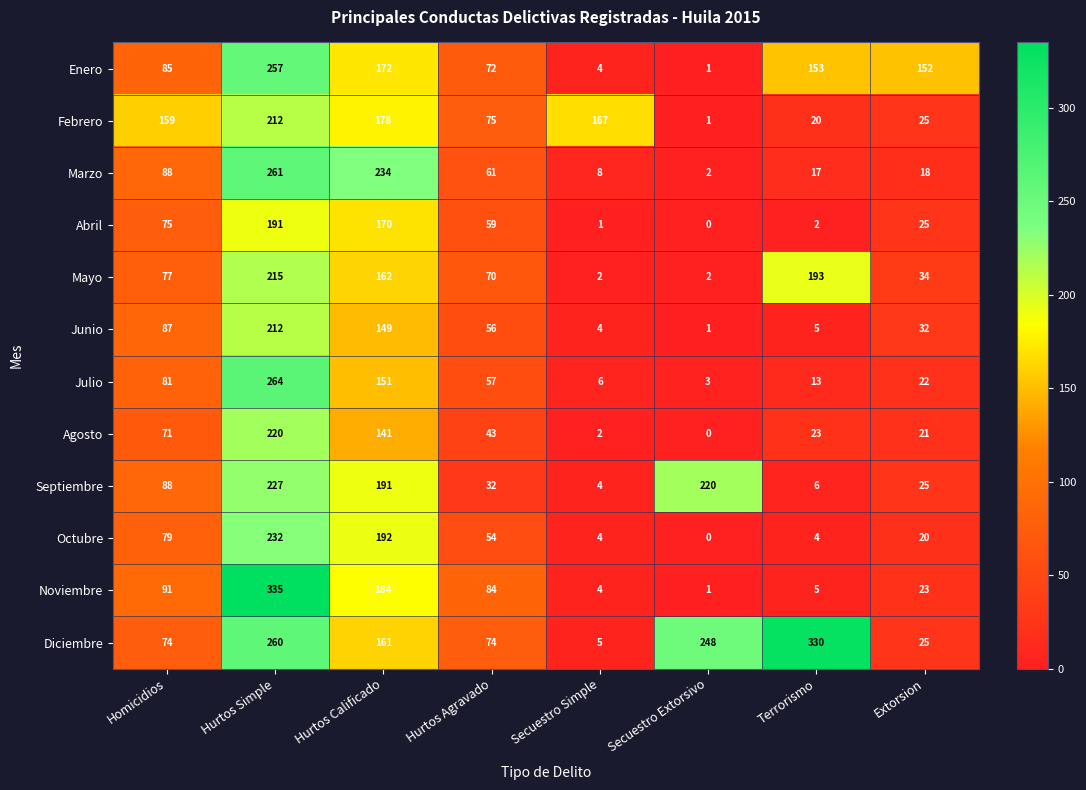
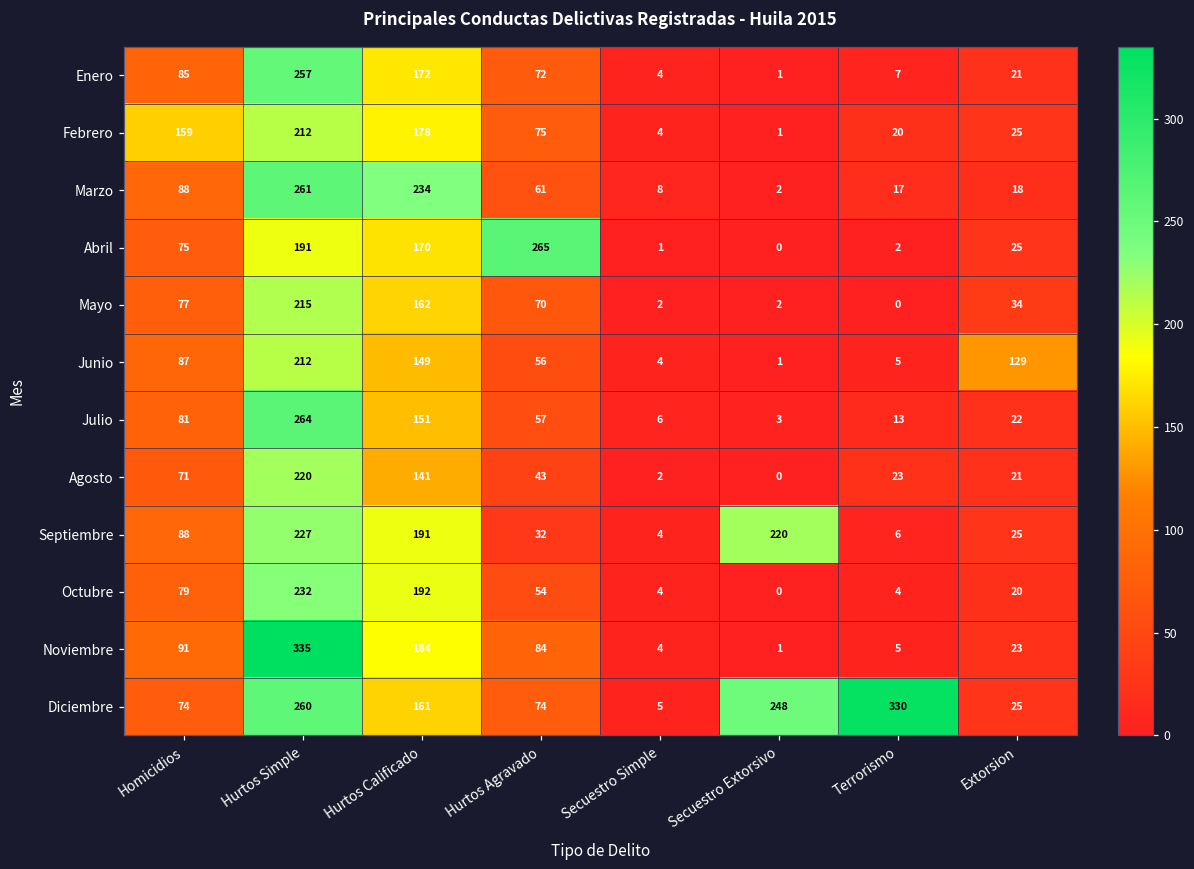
Enero, Terrorismo: 153 -> 7
Enero, Extorsion: 152 -> 21
Febrero, Secuestro Simple: 167 -> 4
Abril, Hurtos Agravado: 59 -> 265
Mayo, Terrorismo: 193 -> 0
Junio, Extorsion: 32 -> 129
